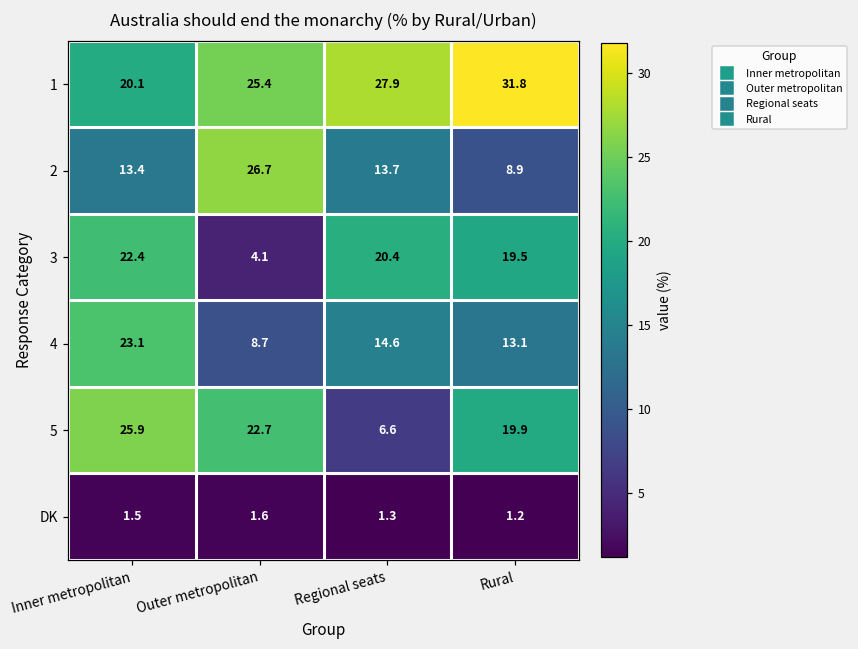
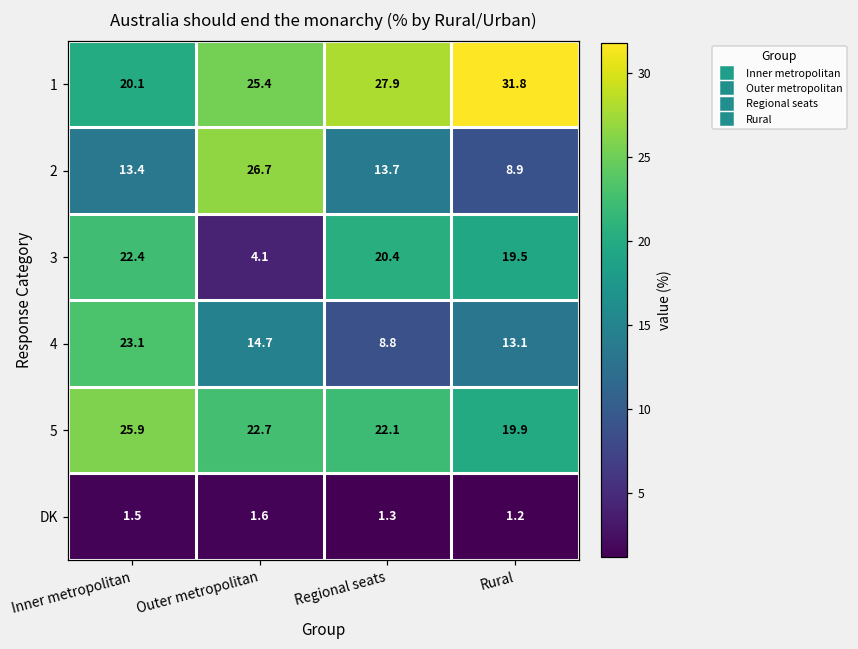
4, Outer metropolitan: 8.7 -> 14.7
4, Regional seats: 14.6 -> 8.8
5, Regional seats: 6.6 -> 22.1
